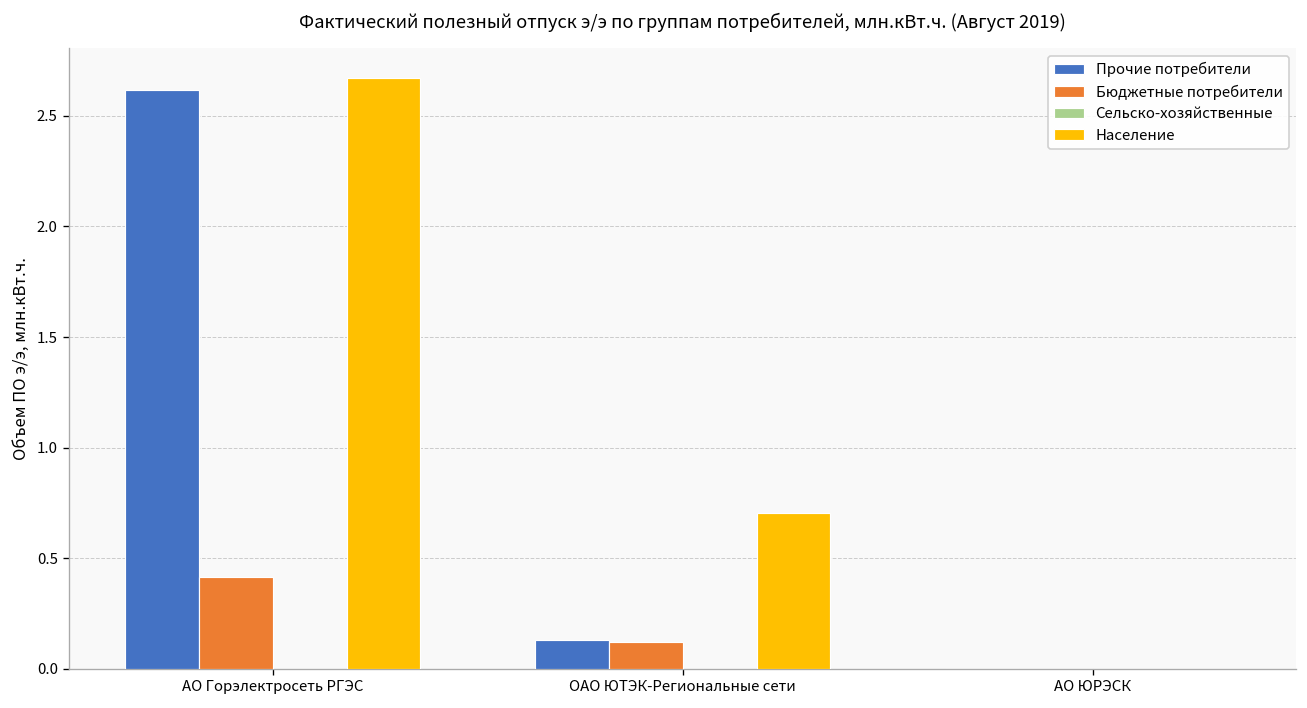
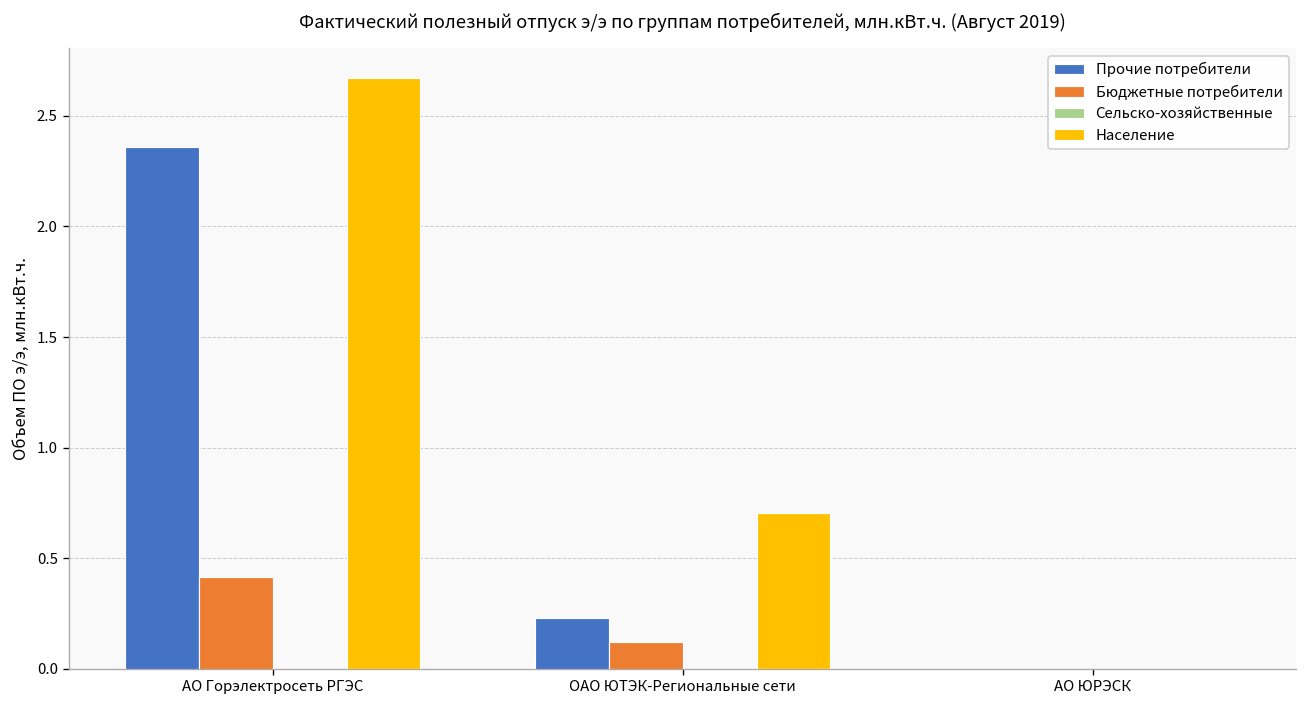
Прочие потребители, АО Горэлектросеть РГЭС: 2.62 -> 2.36
Прочие потребители, ОАО ЮТЭК-Региональные сети: 0.13 -> 0.23
